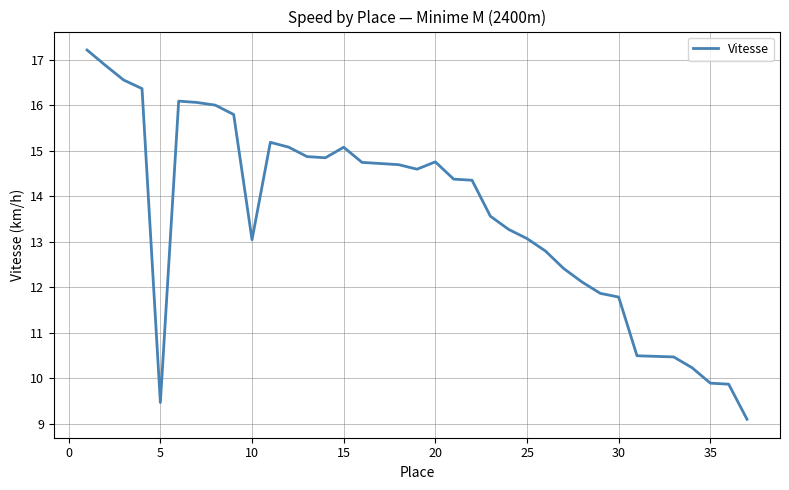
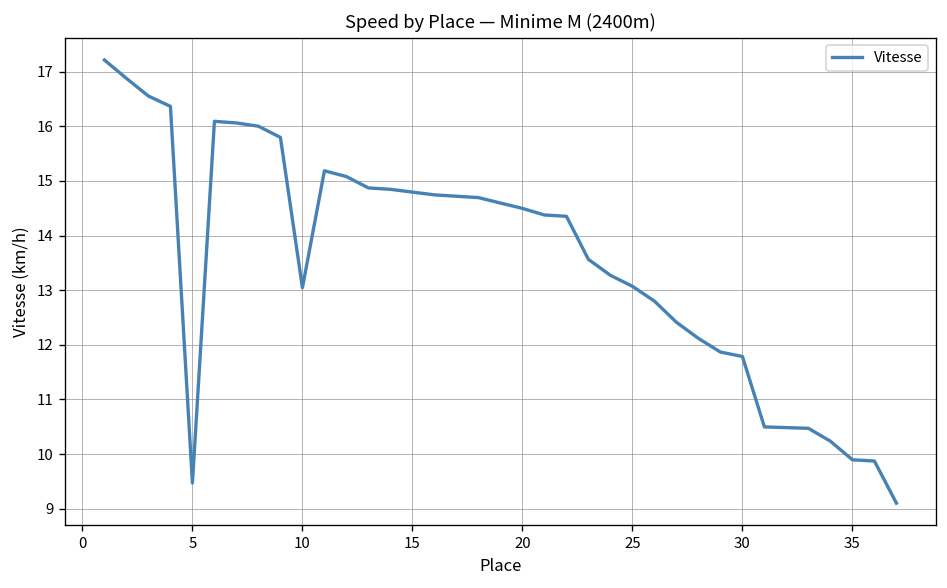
15: 15.1 -> 14.8
20: 14.8 -> 14.5
